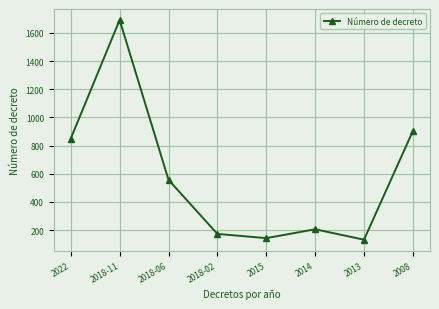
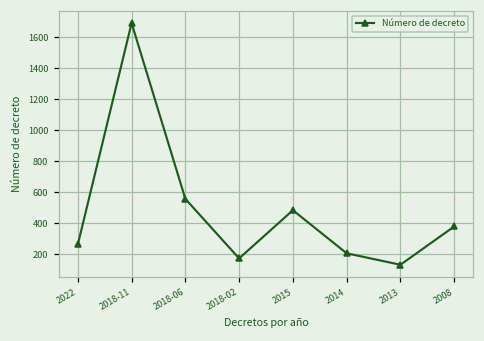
2022: 850 -> 260
2015: 140 -> 480
2008: 900 -> 380
